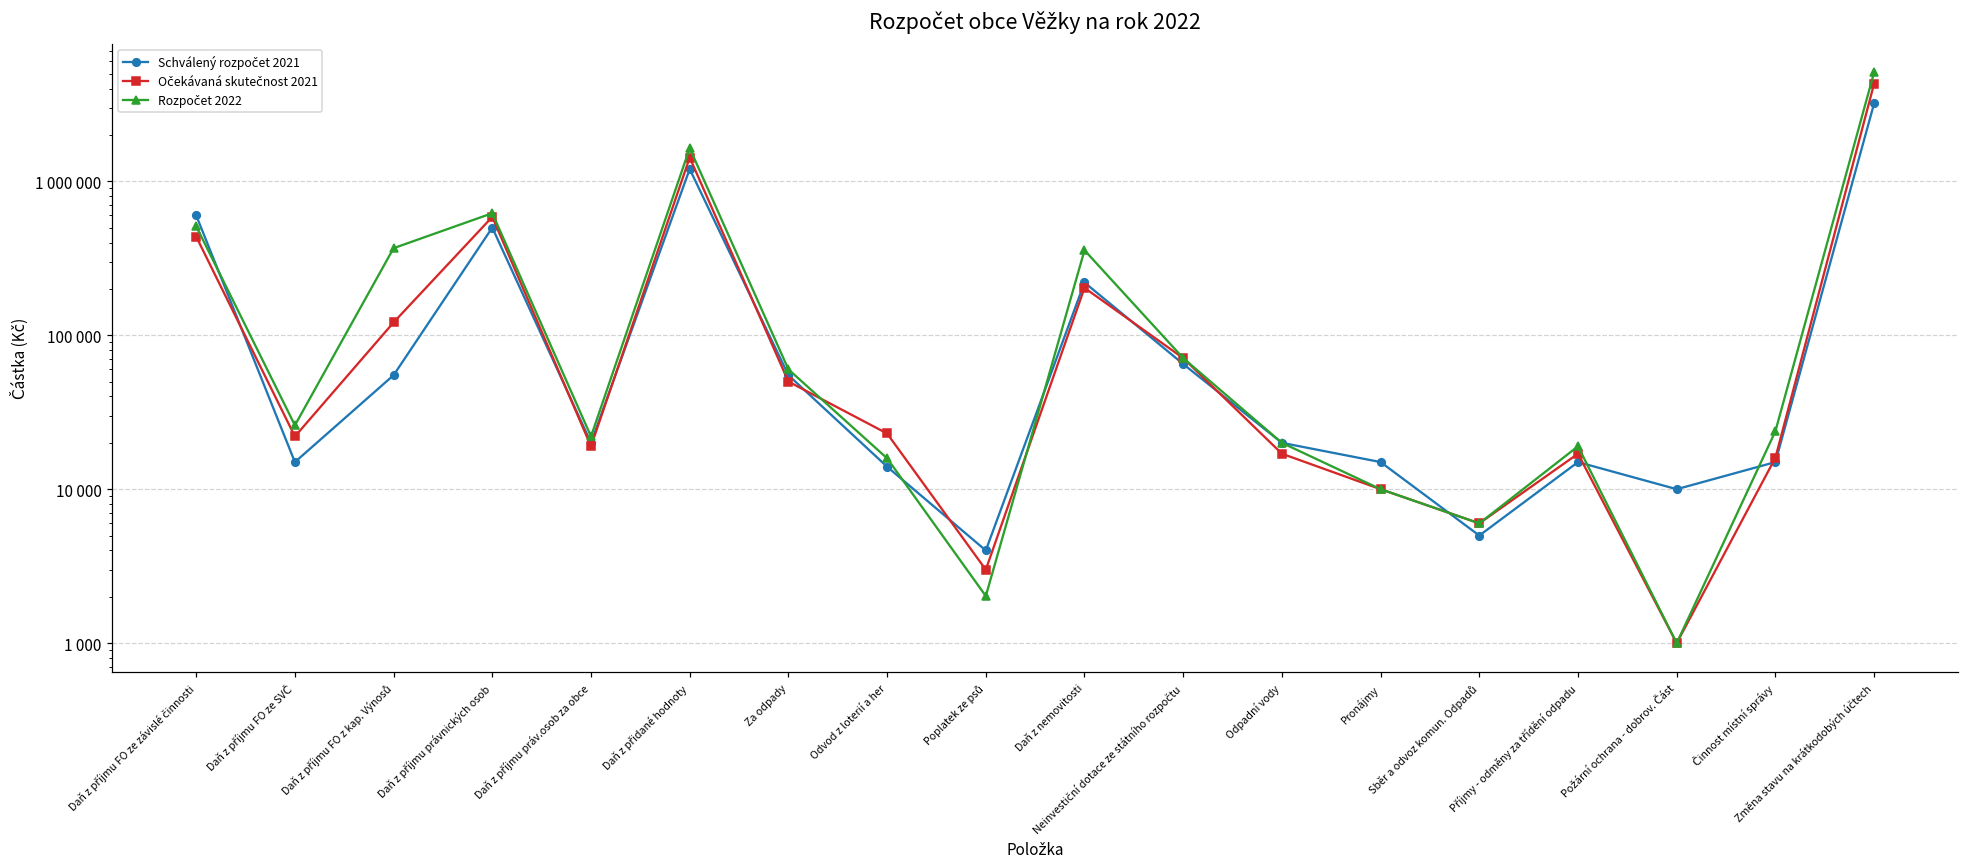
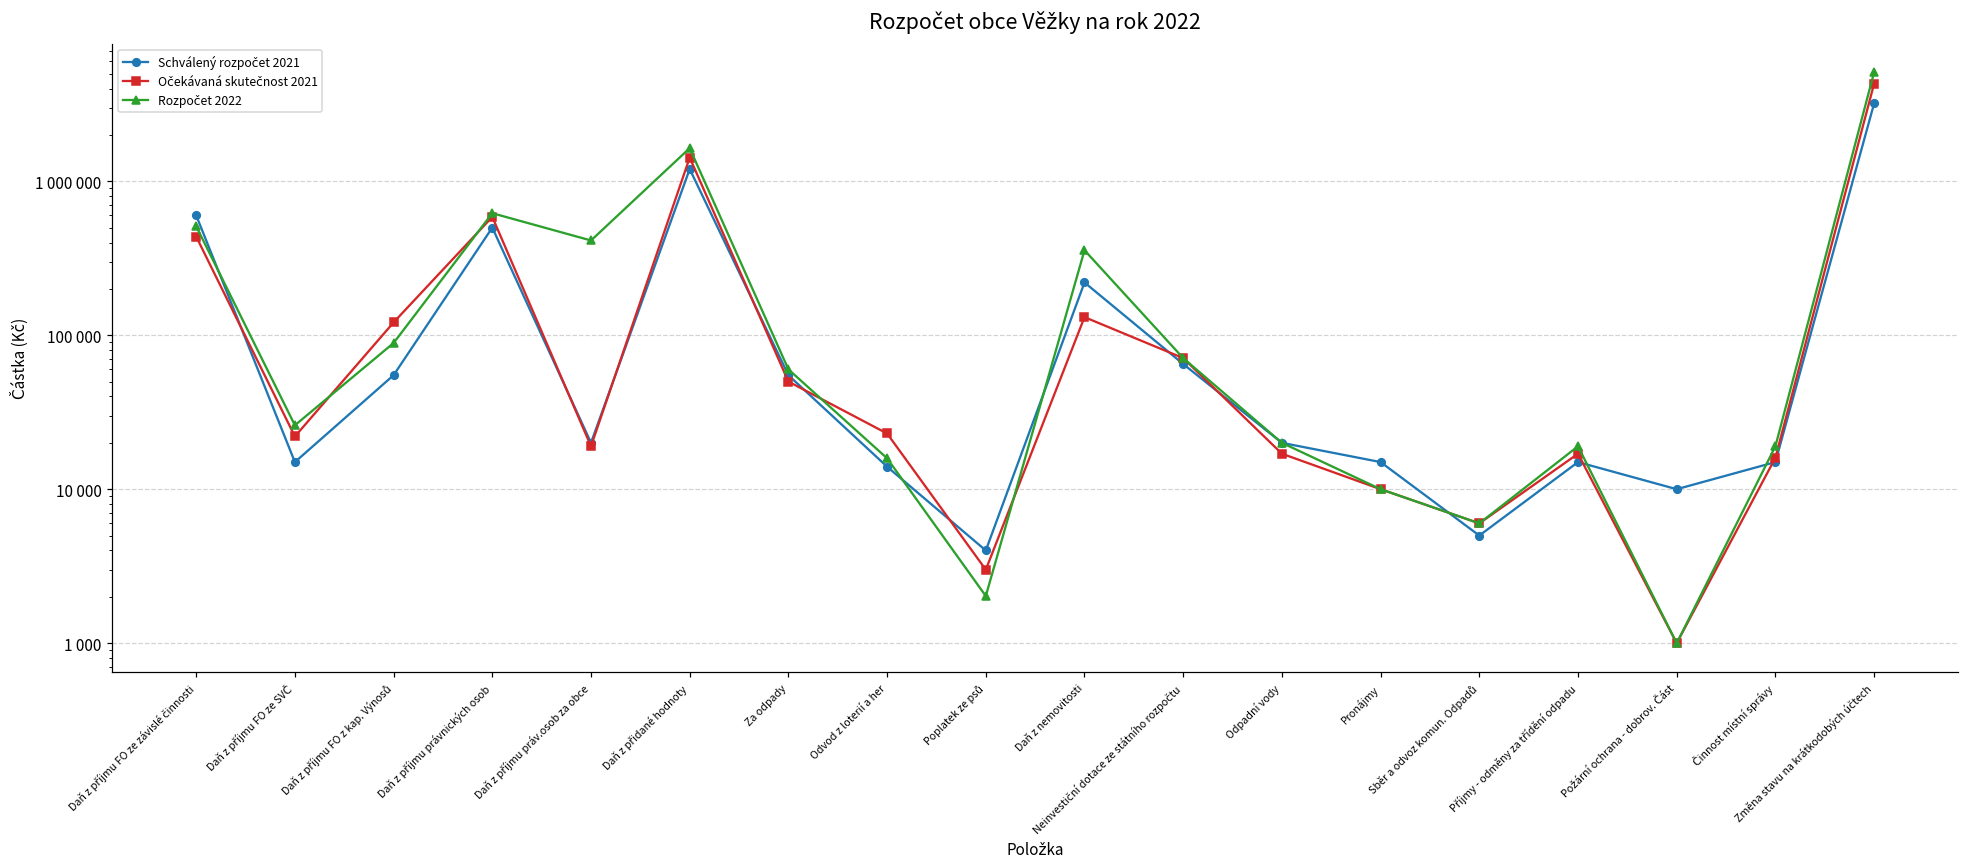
Rozpočet 2022, Daň z příjmu FO z kap. Výnosů: 370000 -> 90000
Rozpočet 2022, Daň z příjmu práv.osob za obce: 22000 -> 410000
Očekávaná skutečnost 2021, Daň z nemovitosti: 200000 -> 130000
Rozpočet 2022, Činnost místní správy: 24000 -> 19000
